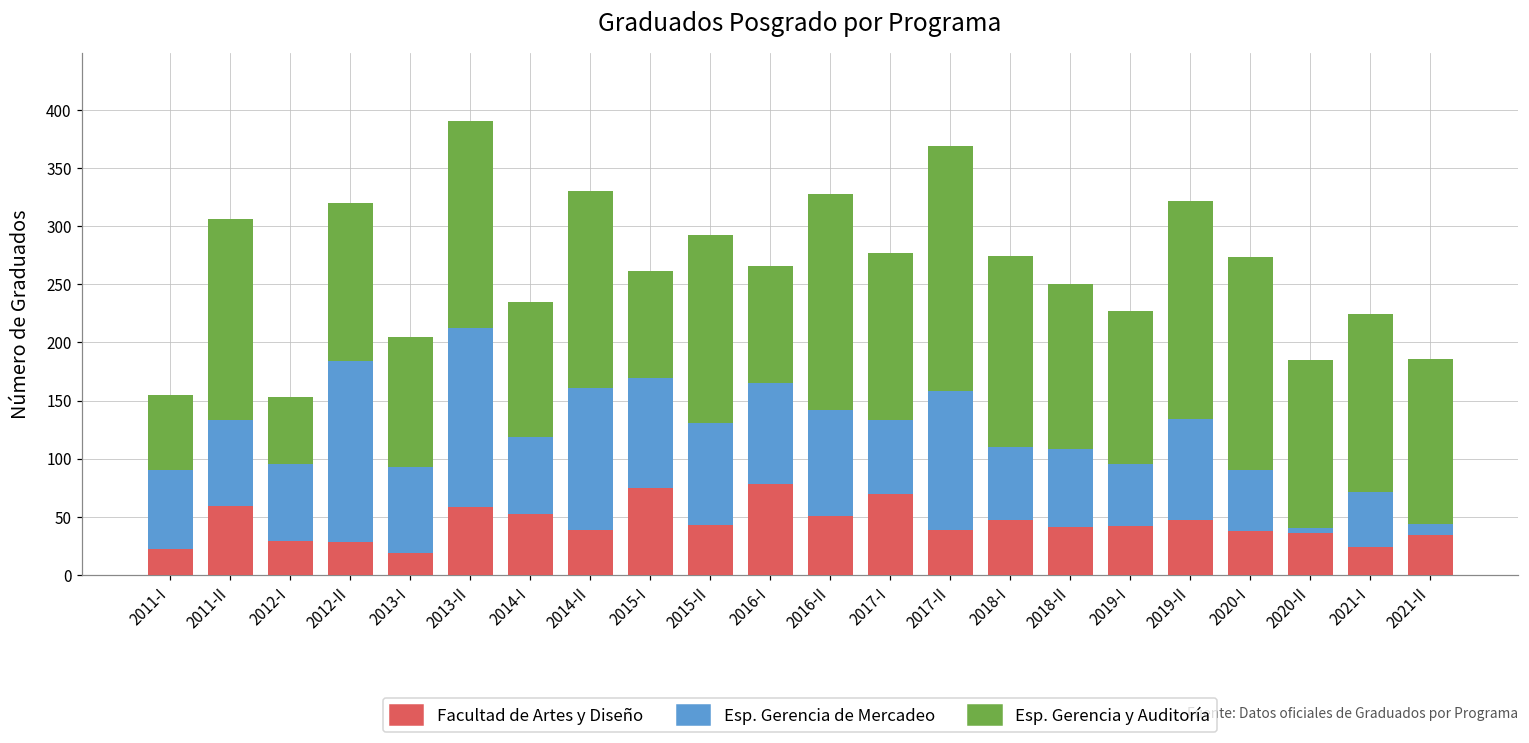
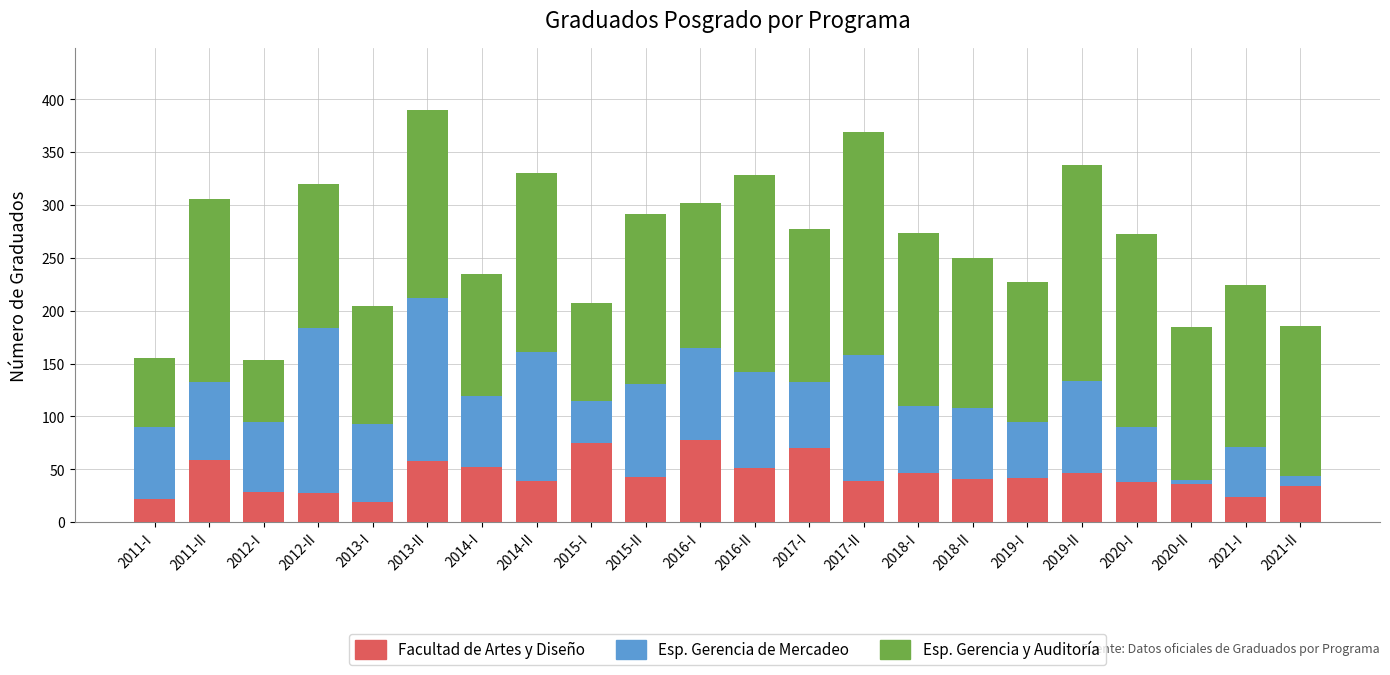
Esp. Gerencia de Mercadeo, 2015-I: 94 -> 40
Esp. Gerencia y Auditoría, 2016-I: 101 -> 137
Esp. Gerencia y Auditoría, 2019-II: 188 -> 204
